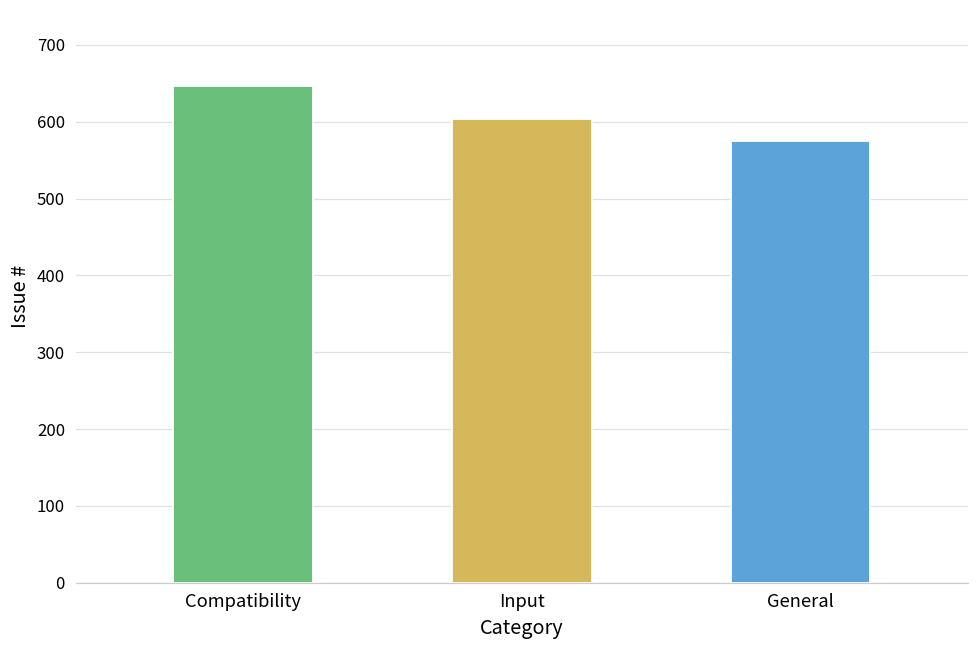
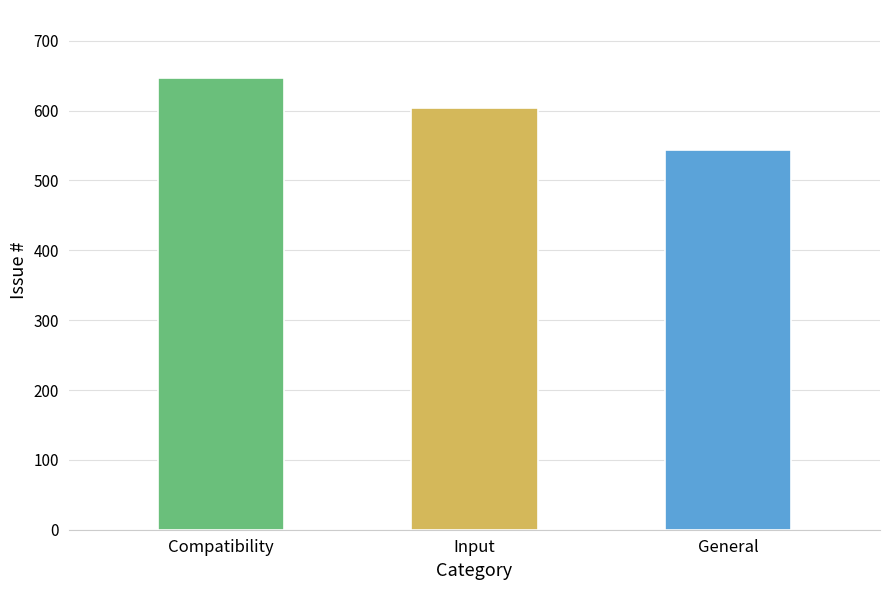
General: 580 -> 540
